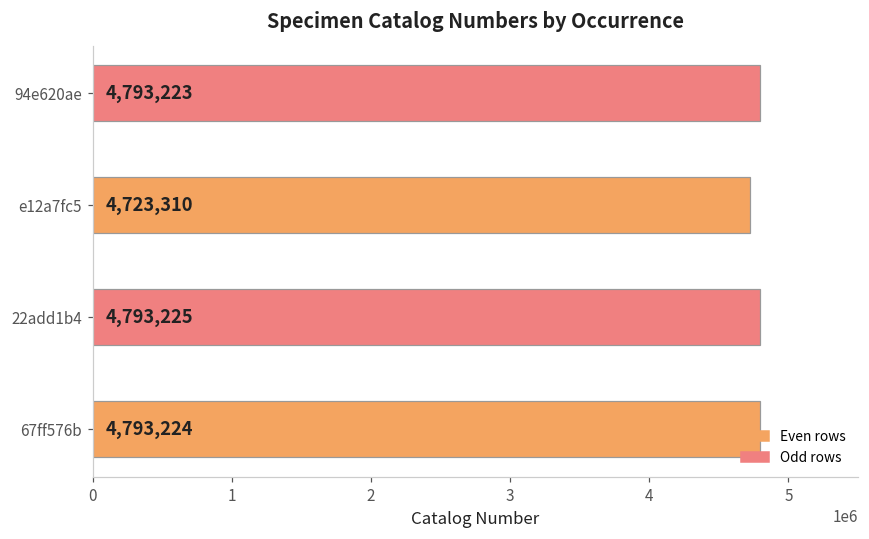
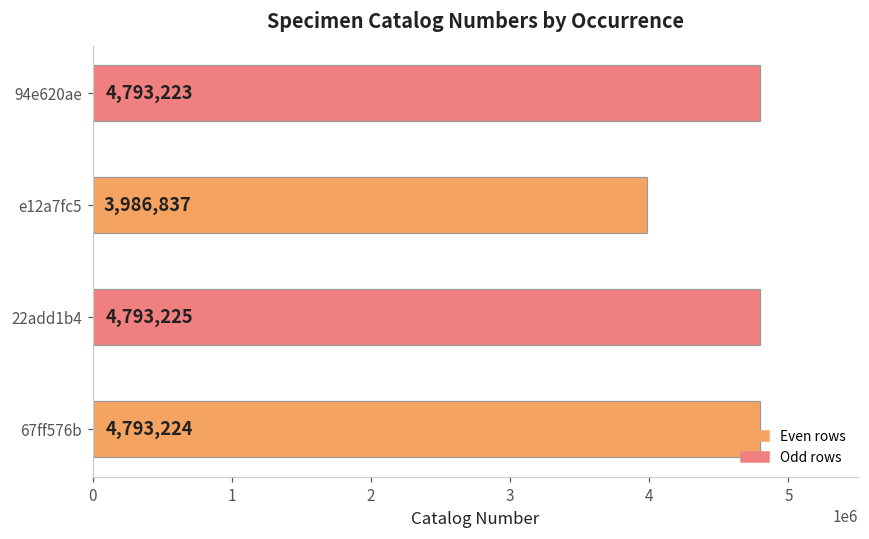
e12a7fc5: 4,723,310 -> 3,986,837
